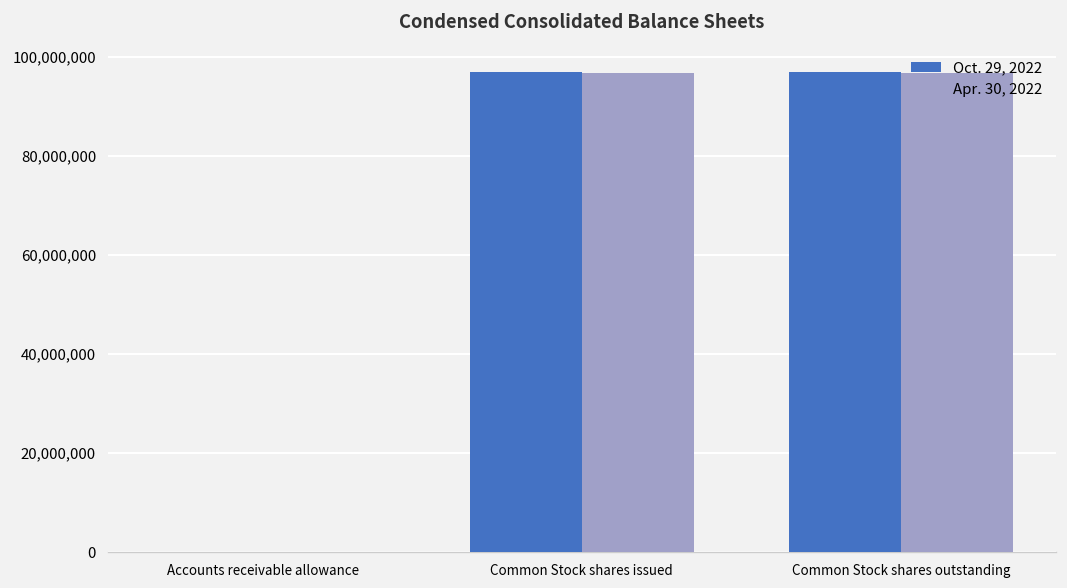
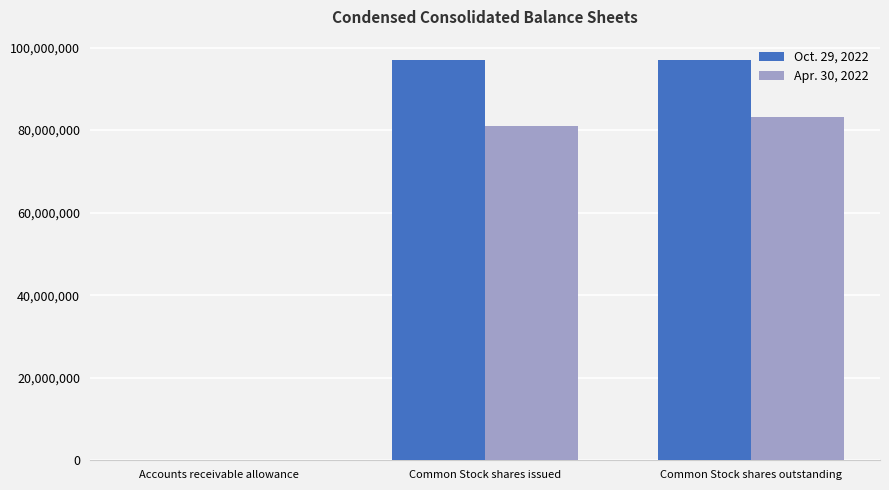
Apr. 30, 2022, Common Stock shares issued: 97,000,000 -> 81,000,000
Apr. 30, 2022, Common Stock shares outstanding: 97,000,000 -> 83,000,000
